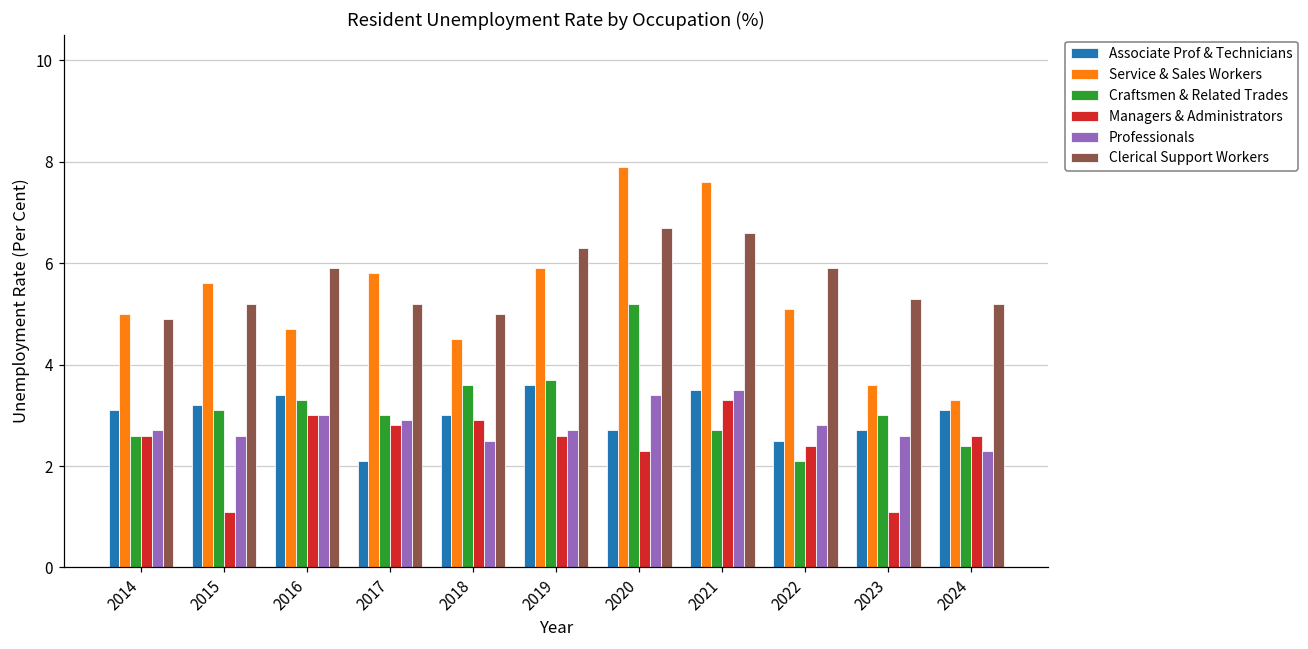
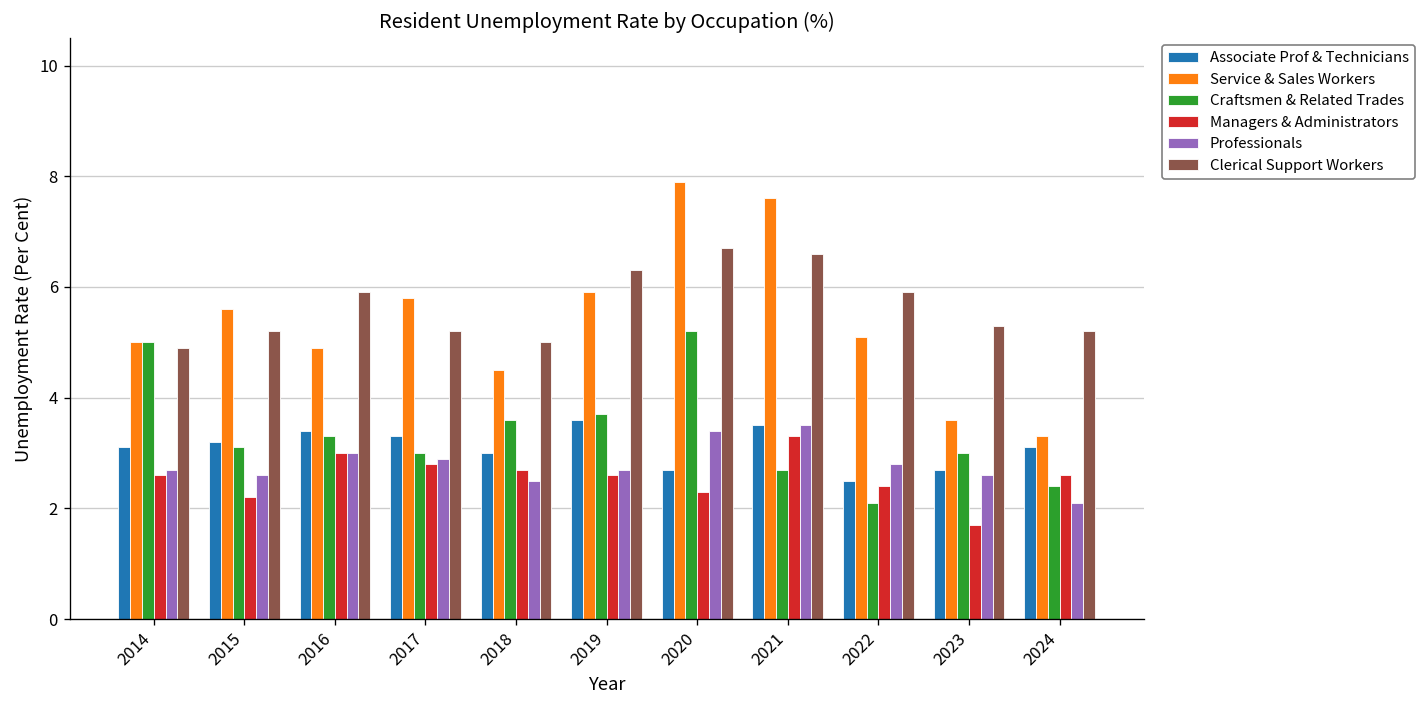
Craftsmen & Related Trades, 2014: 2.6 -> 5.0
Managers & Administrators, 2015: 1.1 -> 2.2
Service & Sales Workers, 2016: 4.7 -> 4.9
Associate Prof & Technicians, 2017: 2.1 -> 3.3
Managers & Administrators, 2018: 2.9 -> 2.7
Managers & Administrators, 2023: 1.1 -> 1.7
Professionals, 2024: 2.3 -> 2.1
